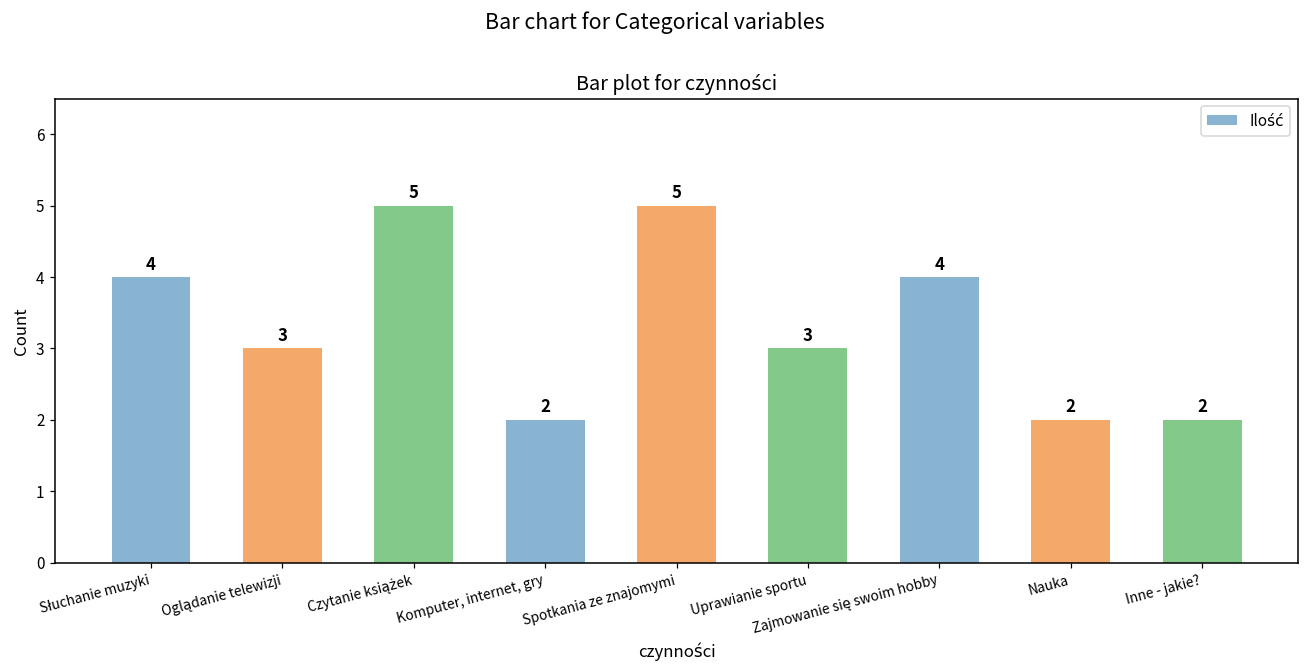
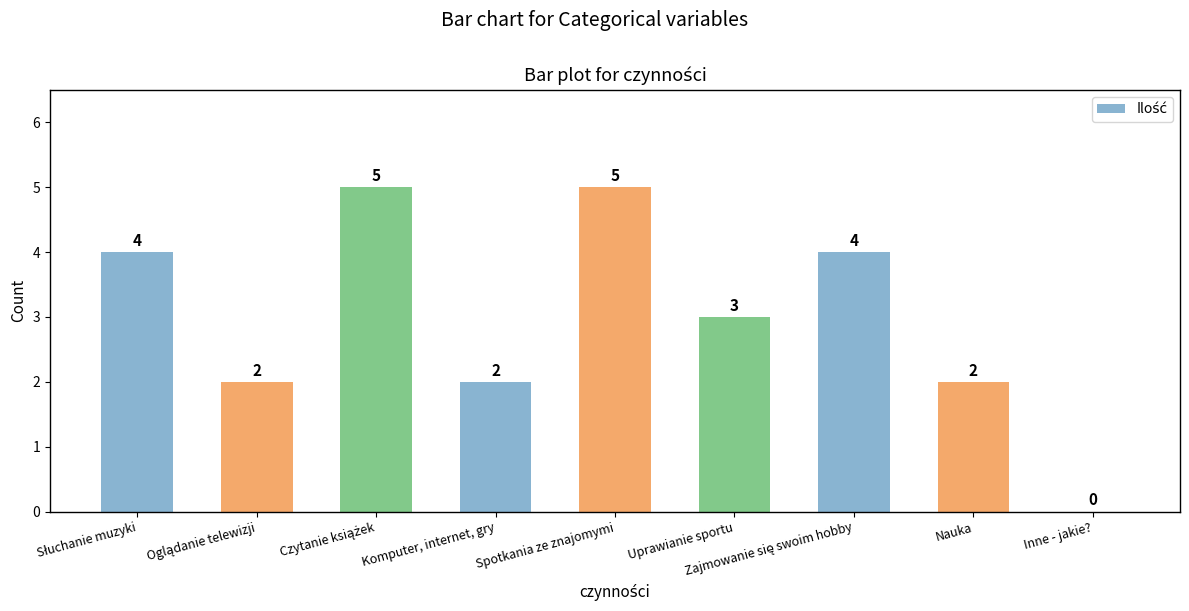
Oglądanie telewizji: 3 -> 2
Inne - jakie?: 2 -> 0
